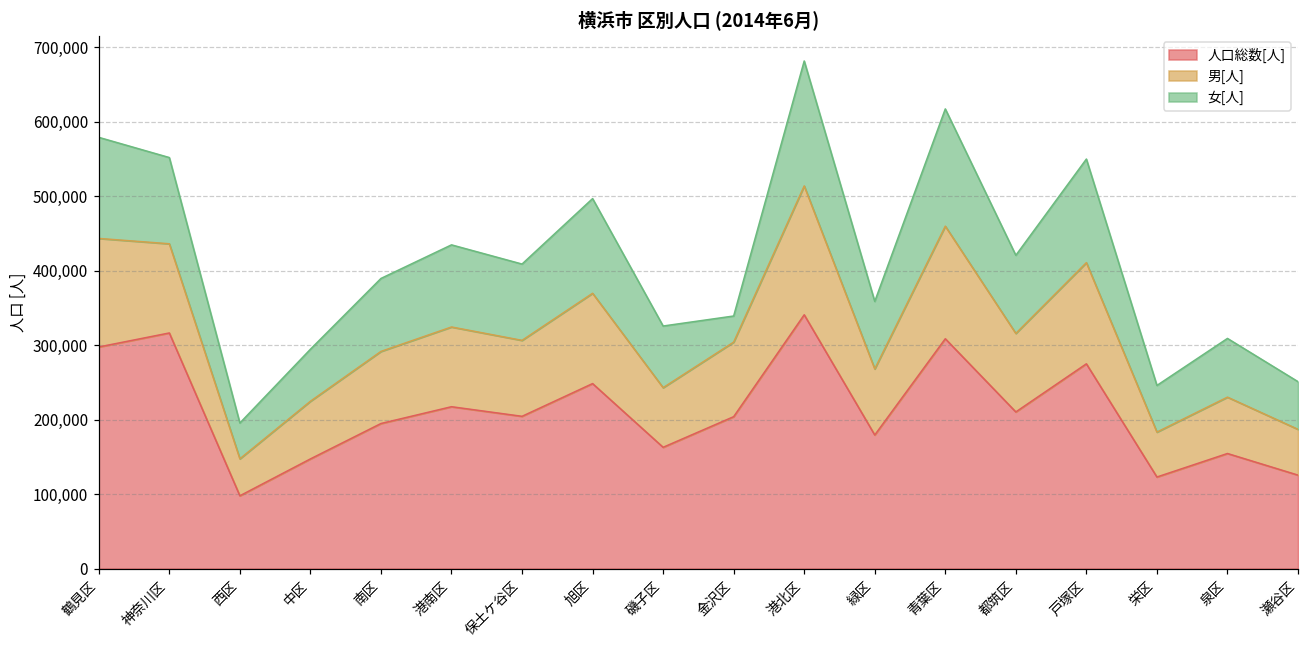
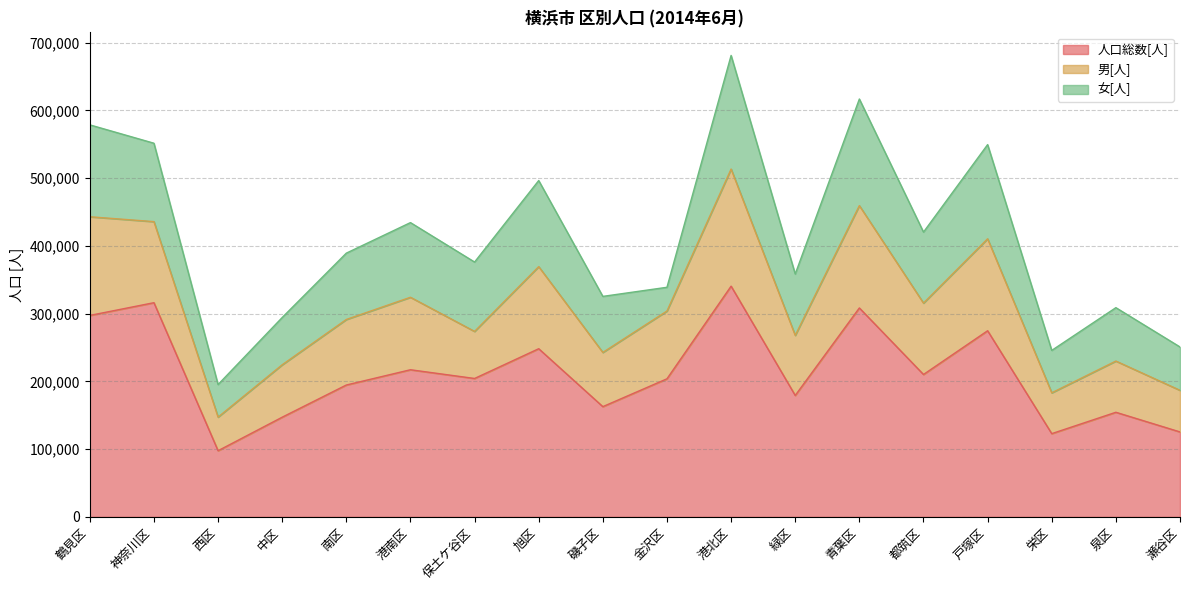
男[人], 保土ケ谷区: 100,000 -> 70,000
